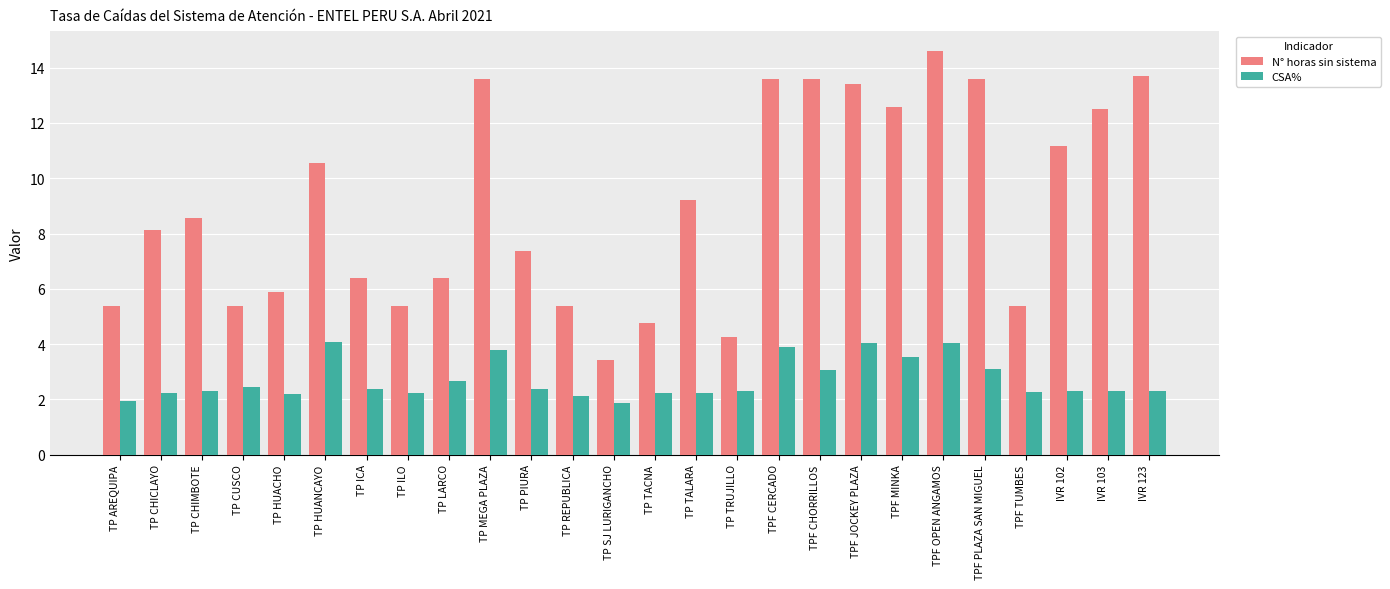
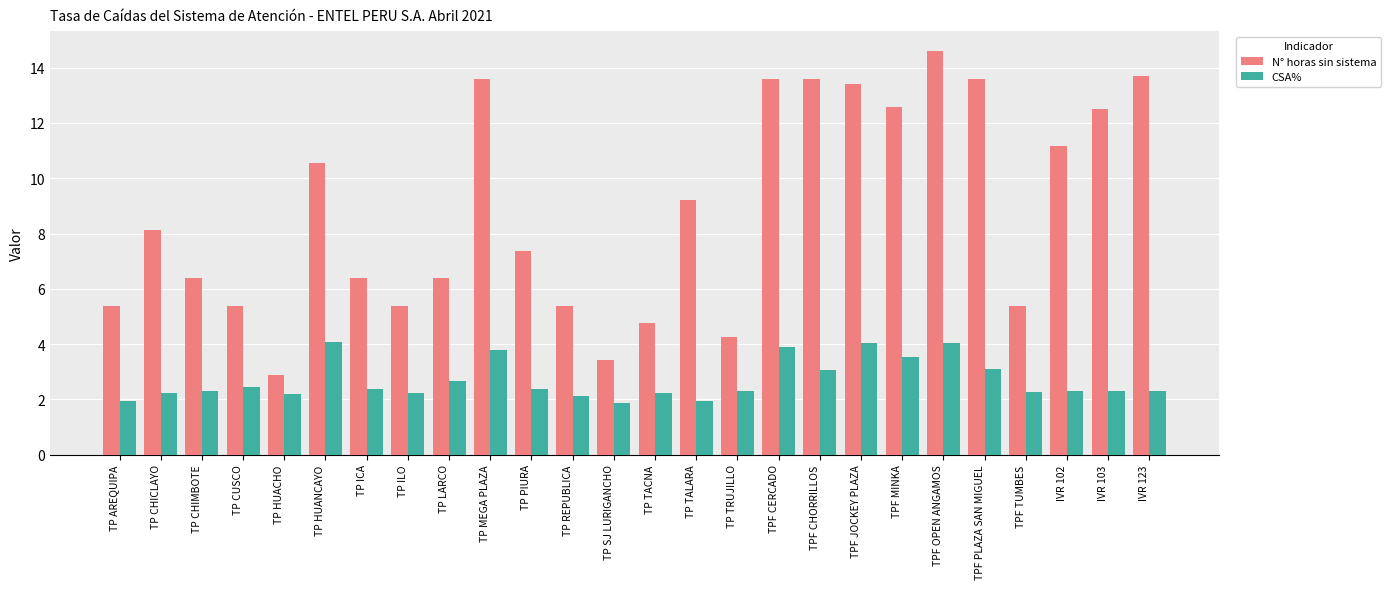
N° horas sin sistema, TP CHIMBOTE: 8.6 -> 6.4
N° horas sin sistema, TP HUACHO: 5.9 -> 2.9
CSA%, TP TALARA: 2.2 -> 1.9
